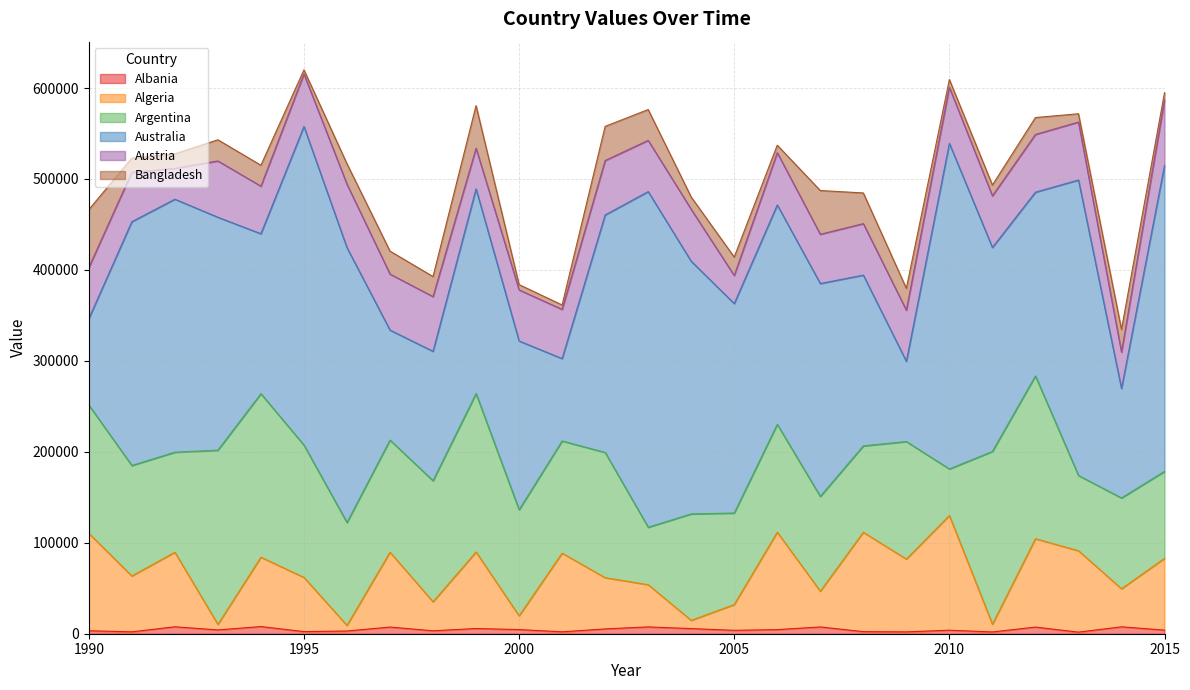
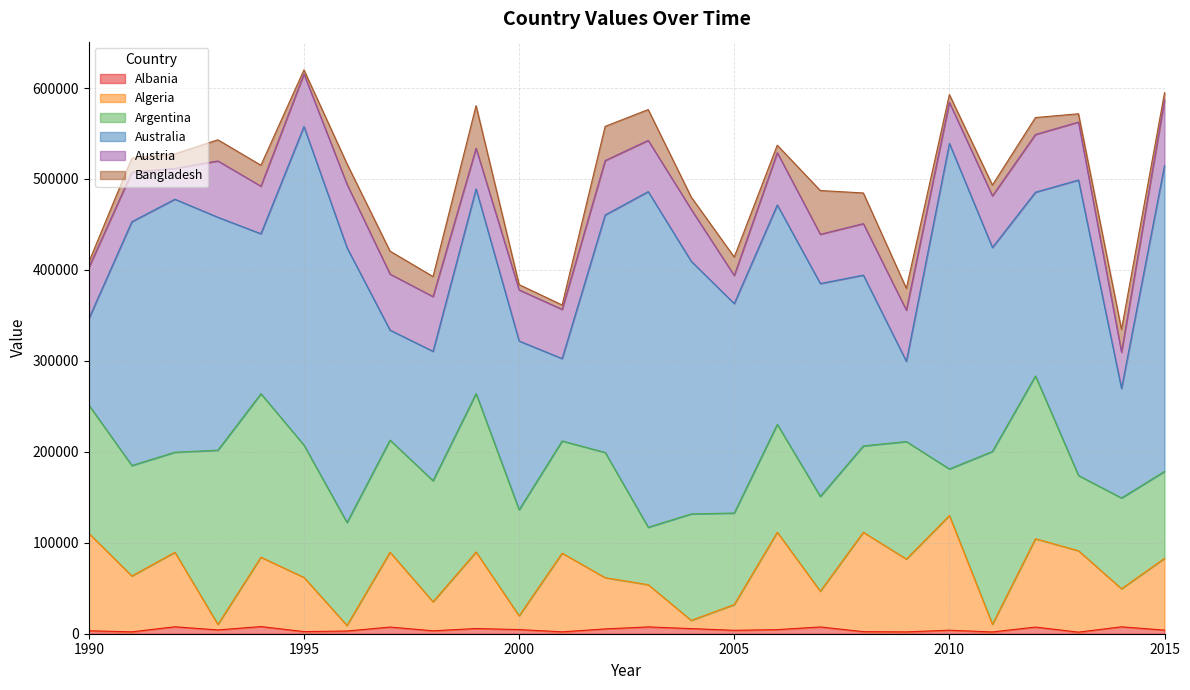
Bangladesh, 1990: 60000 -> 10000
Austria, 2010: 60000 -> 50000
